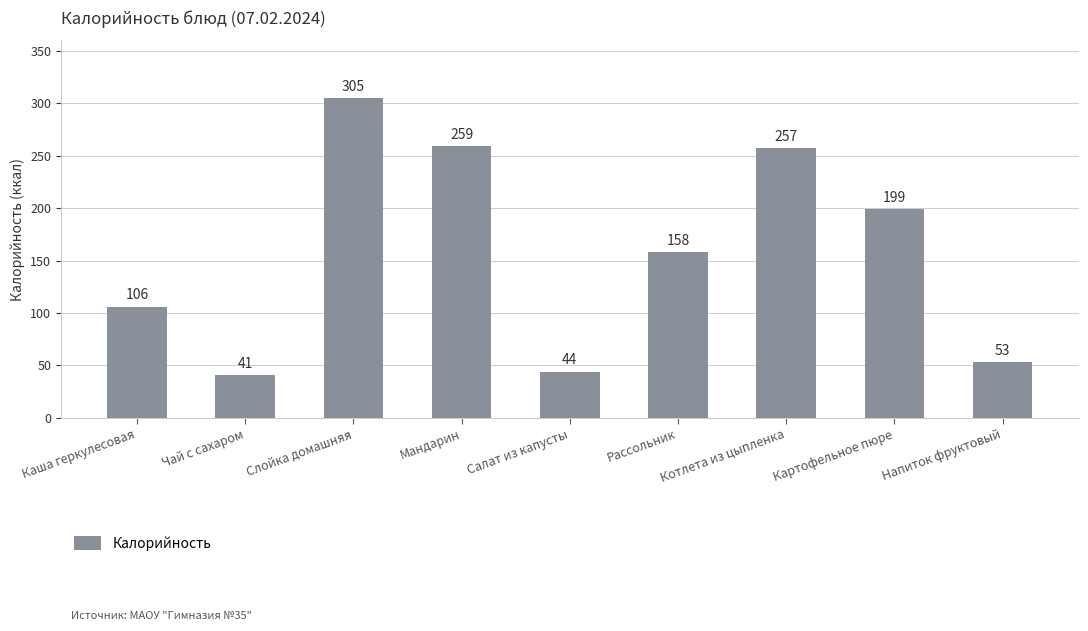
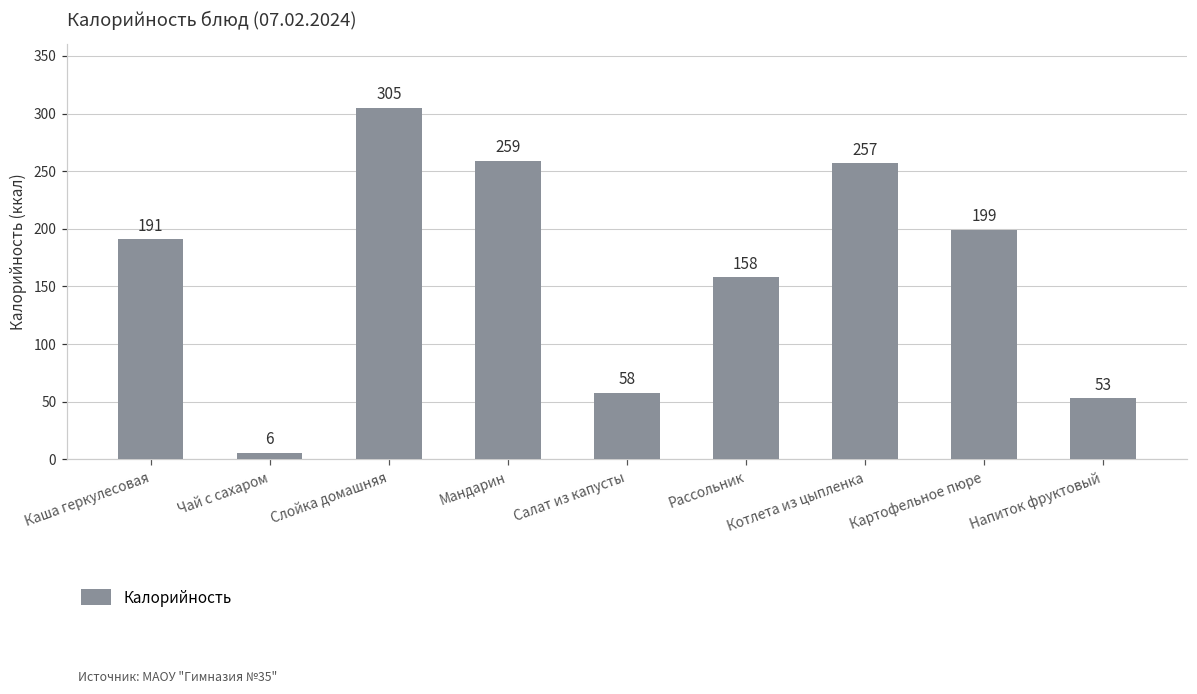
Каша геркулесовая: 106 -> 191
Чай с сахаром: 41 -> 6
Салат из капусты: 44 -> 58
